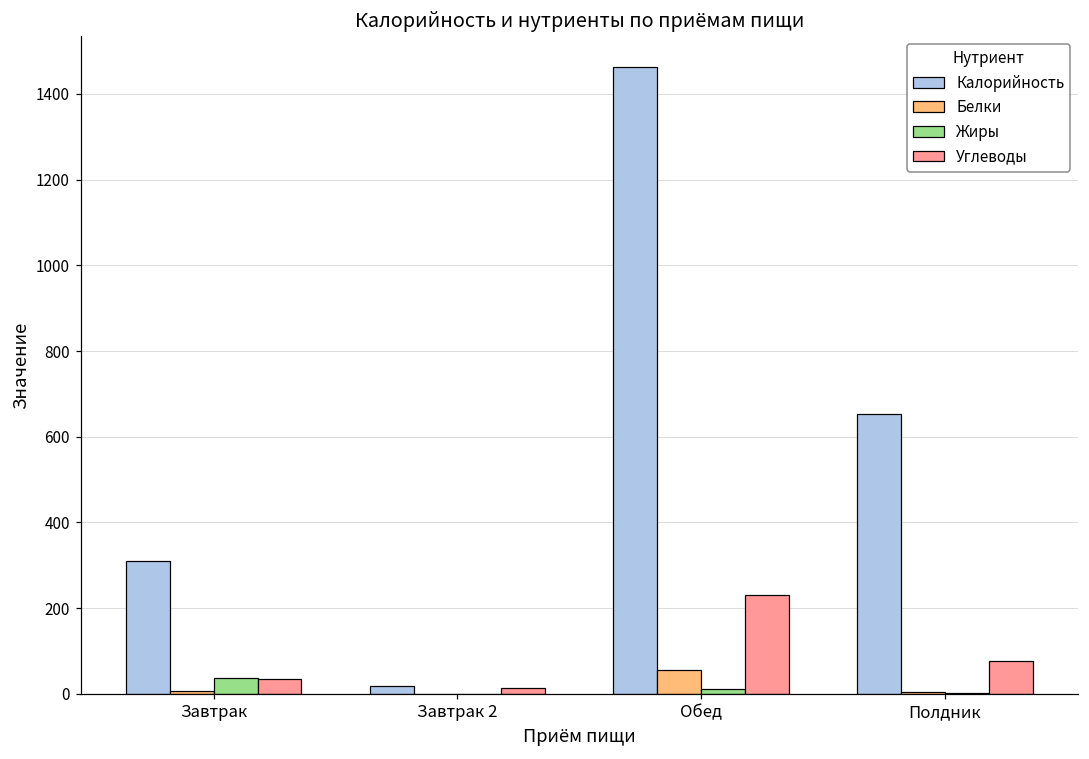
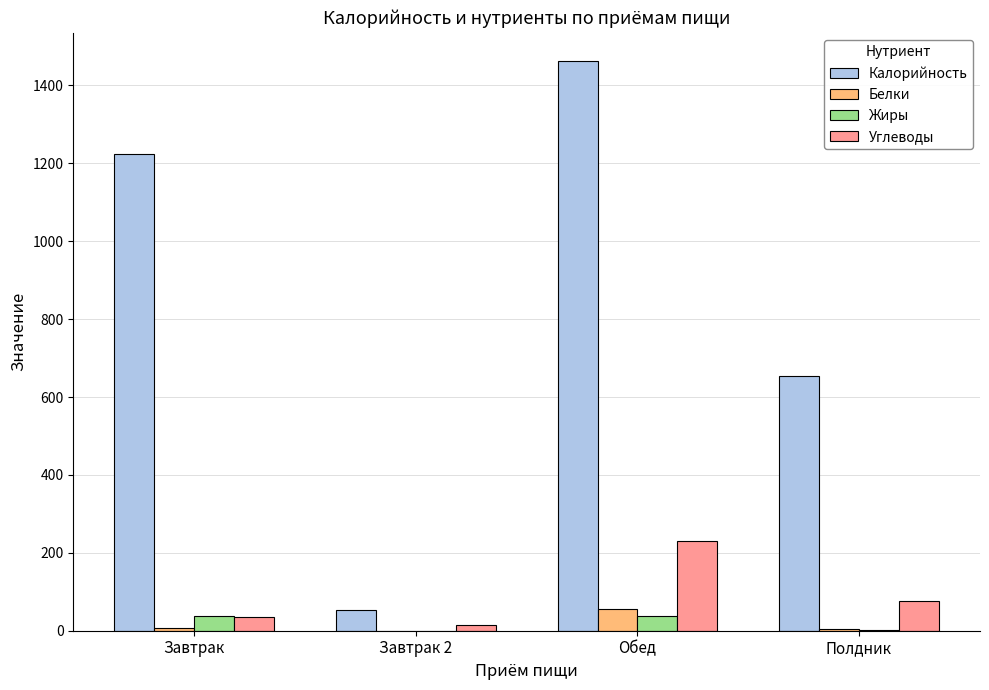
Калорийность, Завтрак: 310 -> 1230
Калорийность, Завтрак 2: 20 -> 50
Жиры, Обед: 10 -> 40
